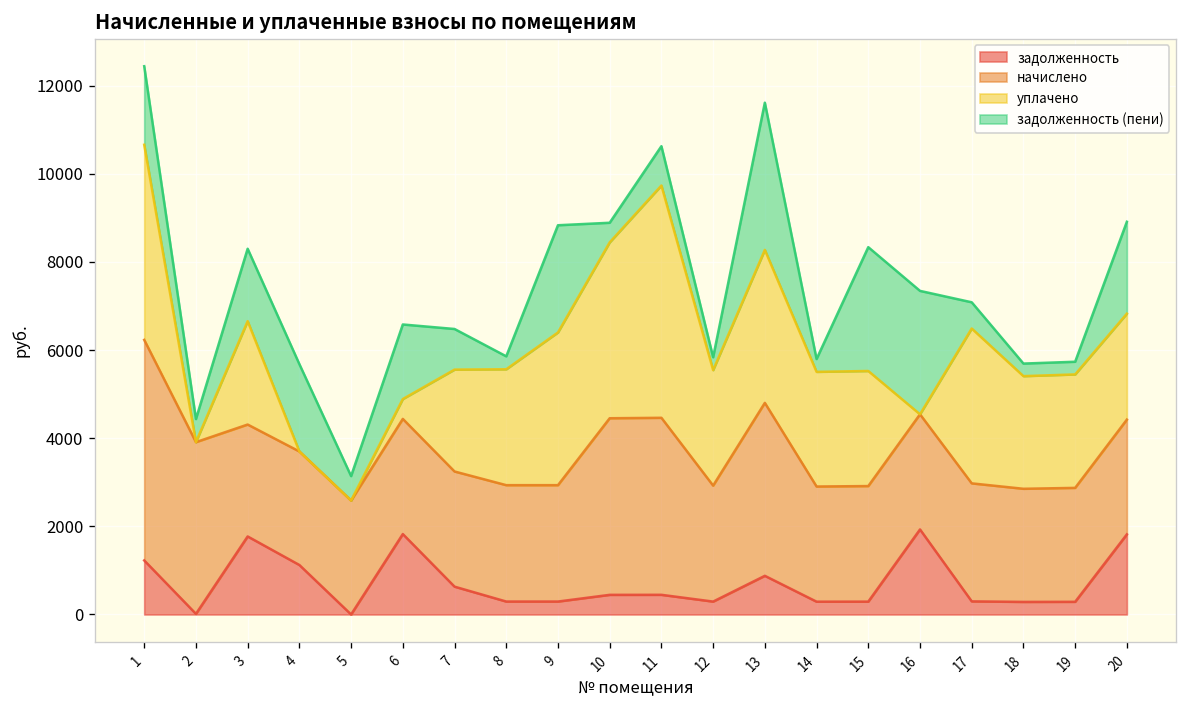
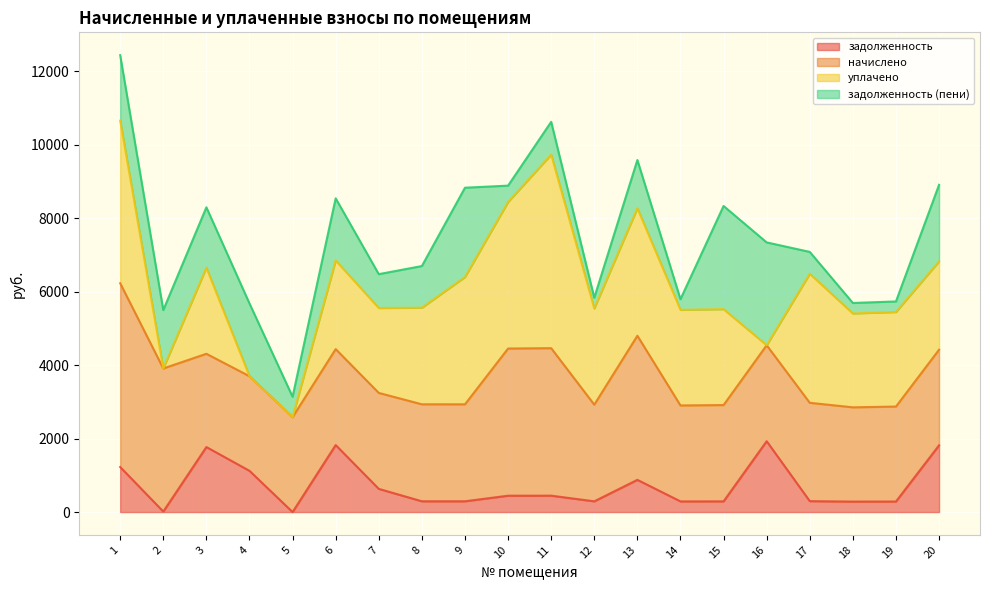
задолженность (пени), 2: 500 -> 1600
уплачено, 6: 500 -> 2400
задолженность (пени), 8: 300 -> 1100
задолженность (пени), 13: 3300 -> 1300
